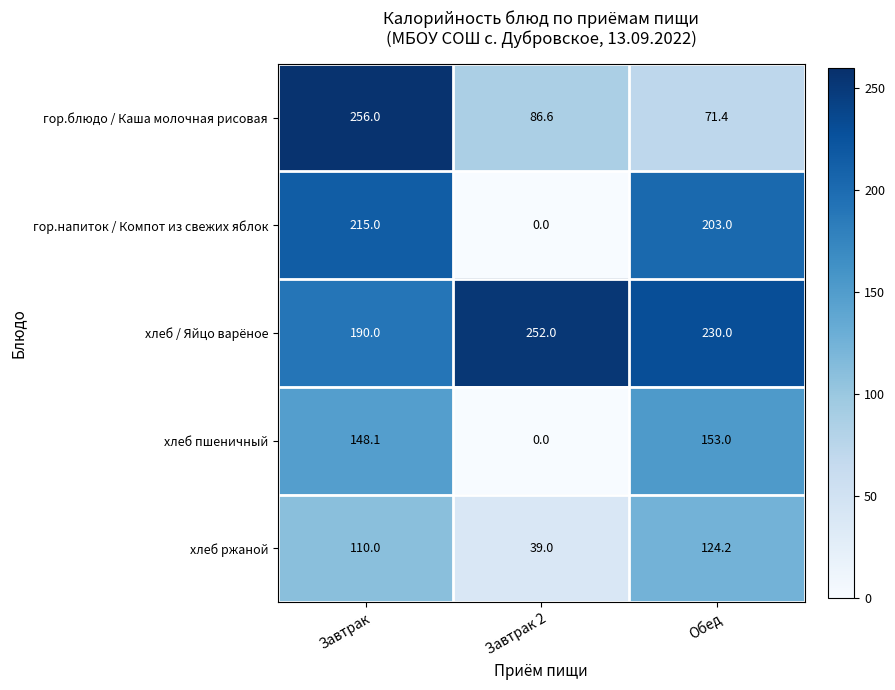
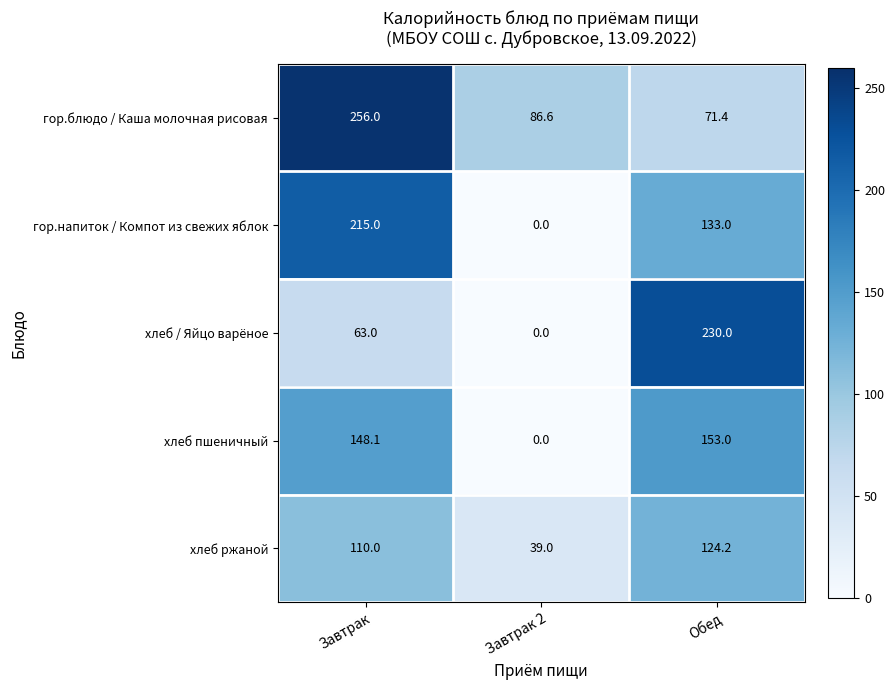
гор.напиток / Компот из свежих яблок, Обед: 203.0 -> 133.0
хлеб / Яйцо варёное, Завтрак: 190.0 -> 63.0
хлеб / Яйцо варёное, Завтрак 2: 252.0 -> 0.0
